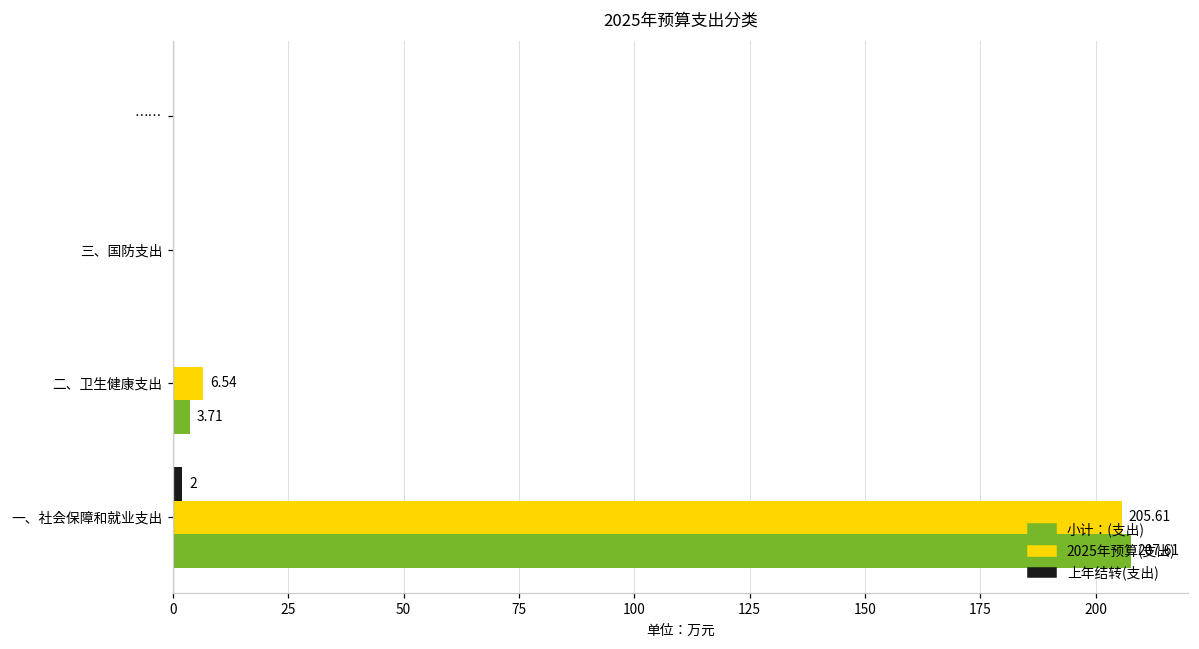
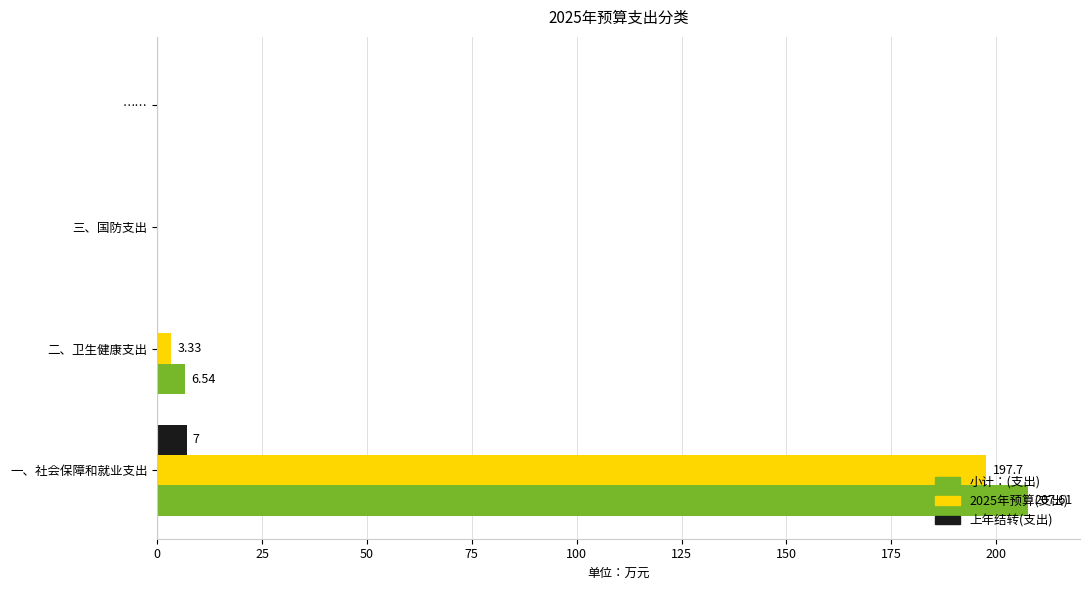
2025年预算(支出), 二、卫生健康支出: 6.54 -> 3.33
小计：(支出), 二、卫生健康支出: 3.71 -> 6.54
上年结转(支出), 一、社会保障和就业支出: 2 -> 7
2025年预算(支出), 一、社会保障和就业支出: 205.61 -> 197.7
